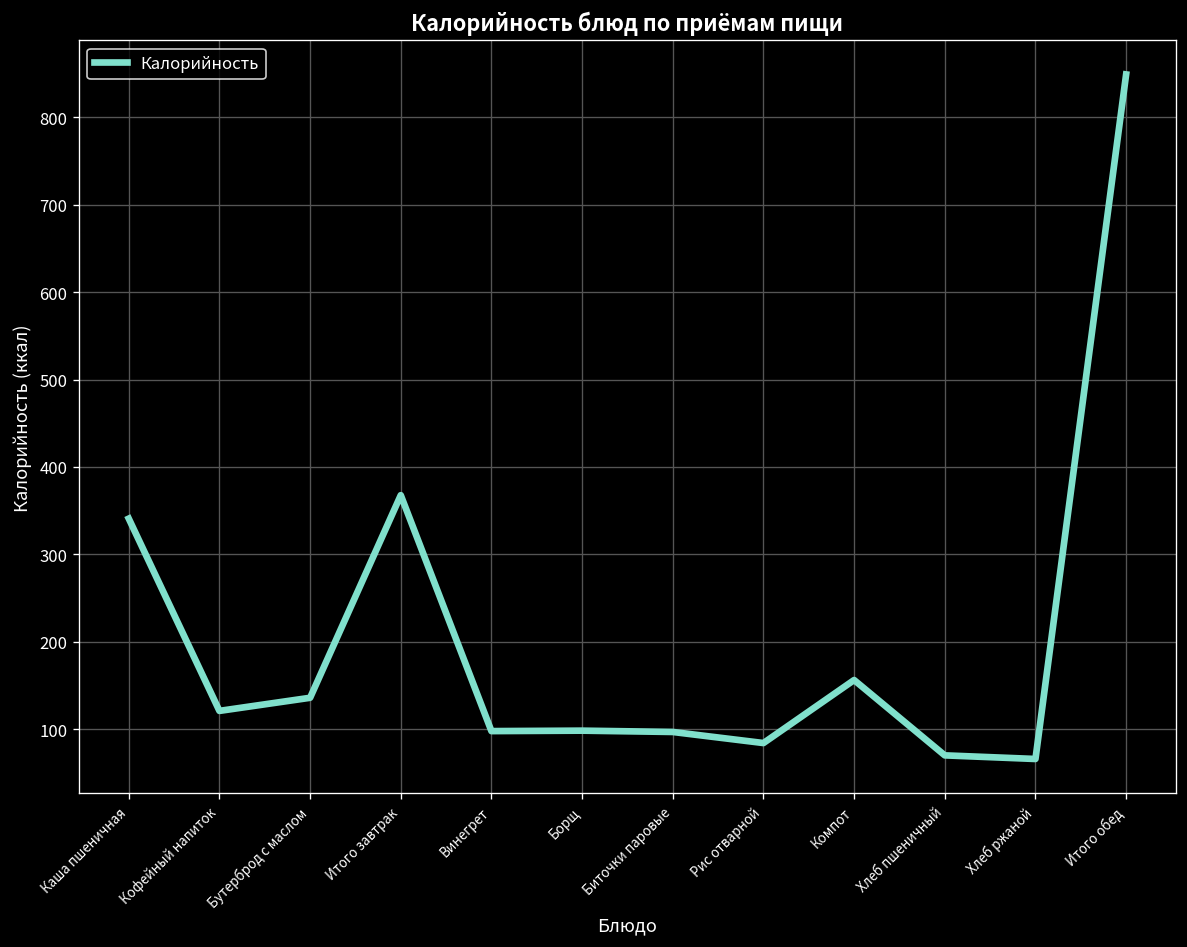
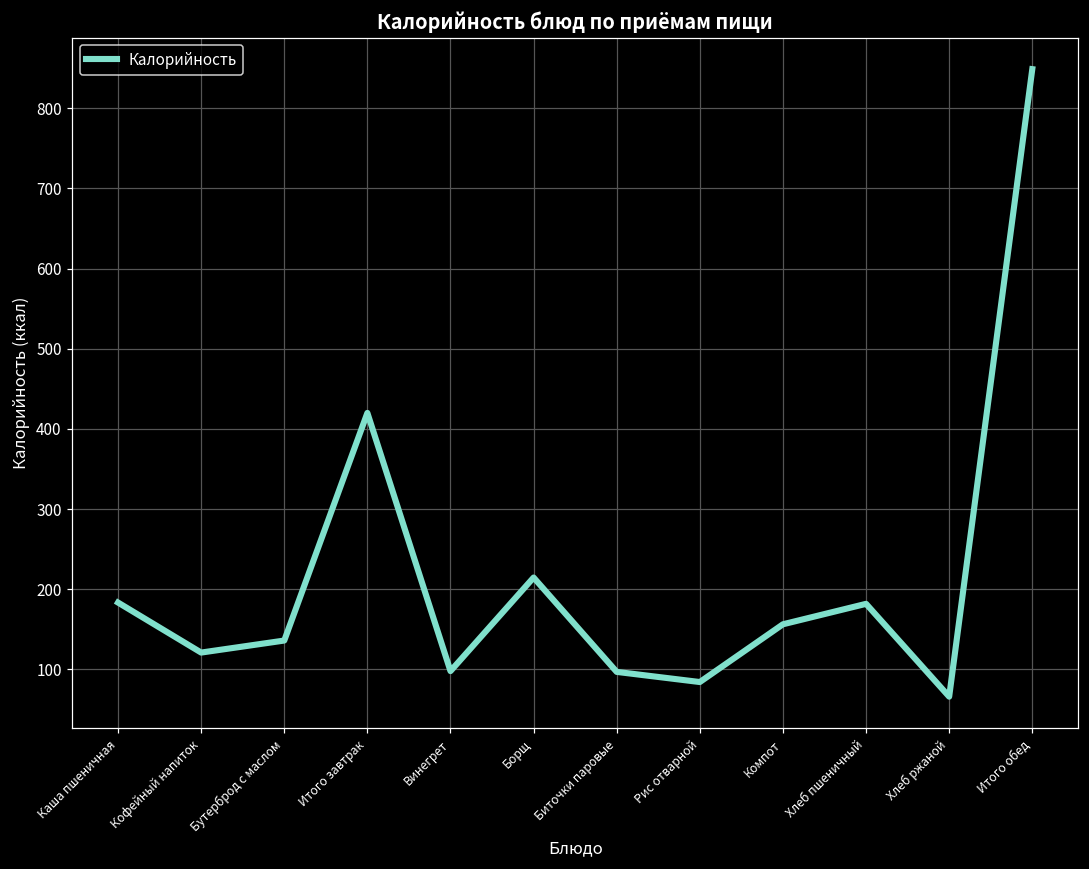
Каша пшеничная: 340 -> 180
Итого завтрак: 370 -> 420
Борщ: 100 -> 210
Хлеб пшеничный: 70 -> 180
